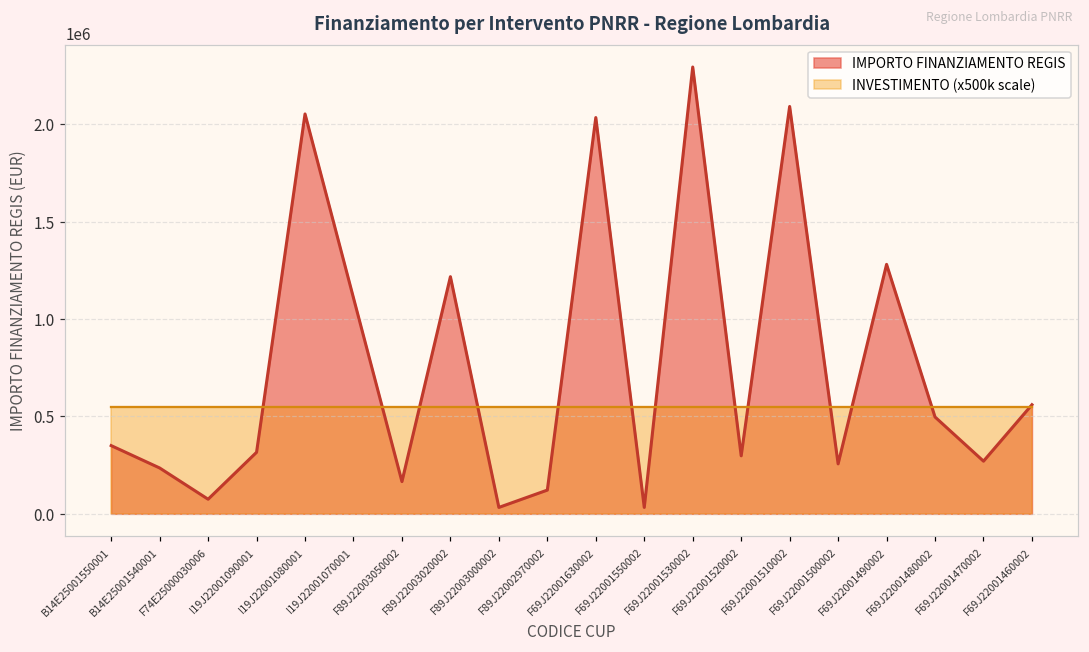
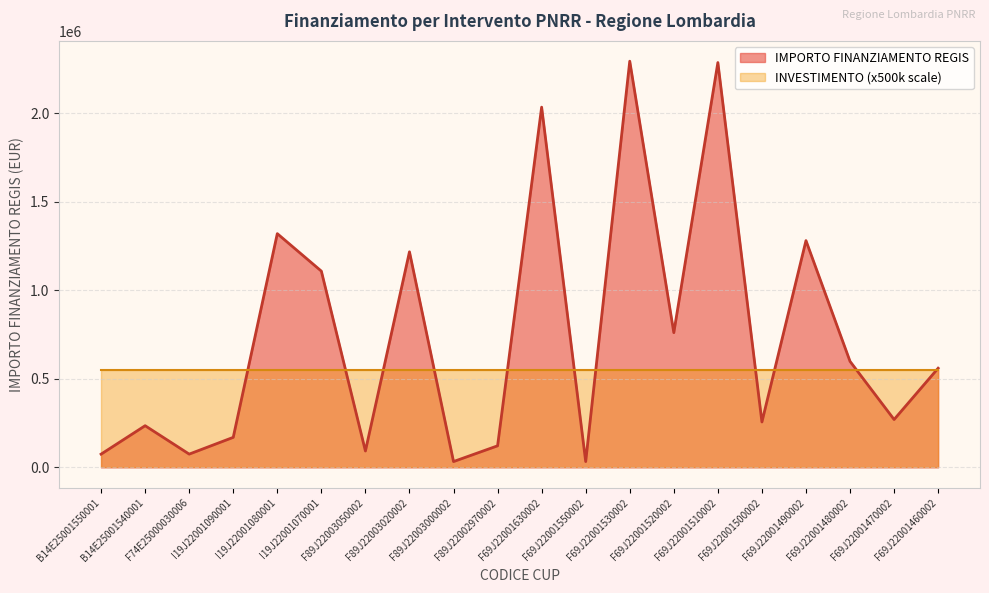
IMPORTO FINANZIAMENTO REGIS, B14E25001550001: 350000 -> 70000
IMPORTO FINANZIAMENTO REGIS, I19J22001090001: 320000 -> 170000
IMPORTO FINANZIAMENTO REGIS, I19J22001080001: 2050000 -> 1320000
IMPORTO FINANZIAMENTO REGIS, F89J22003050002: 170000 -> 90000
IMPORTO FINANZIAMENTO REGIS, F69J22001520002: 300000 -> 760000
IMPORTO FINANZIAMENTO REGIS, F69J22001510002: 2090000 -> 2290000
IMPORTO FINANZIAMENTO REGIS, F69J22001480002: 500000 -> 600000
